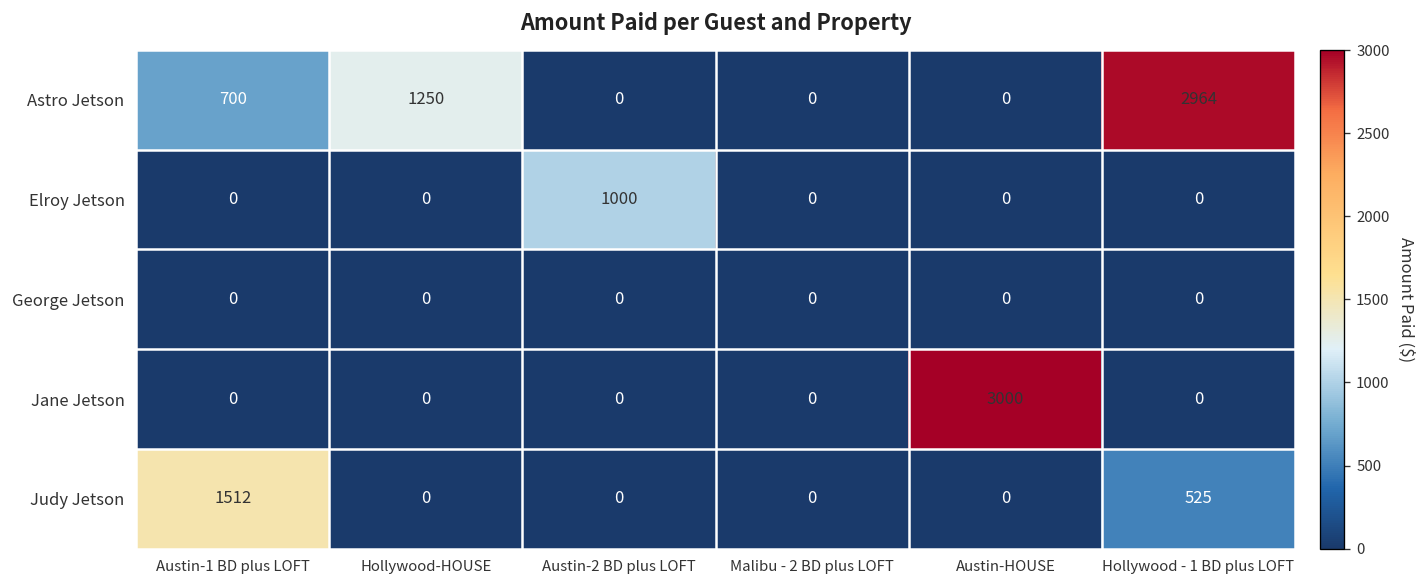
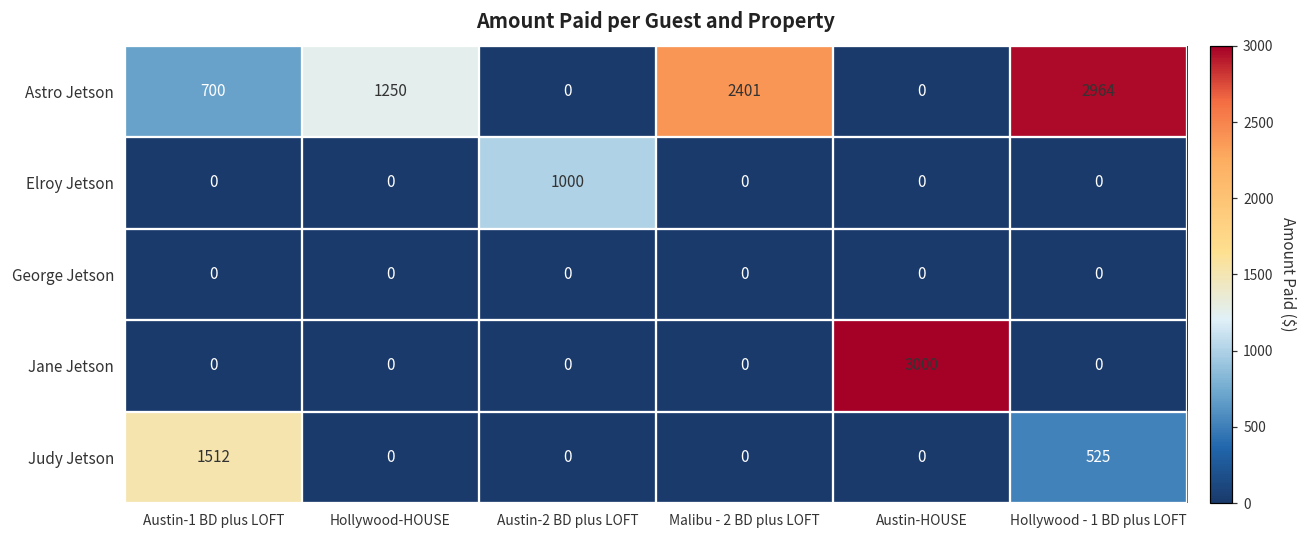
Astro Jetson, Malibu - 2 BD plus LOFT: 0 -> 2401
